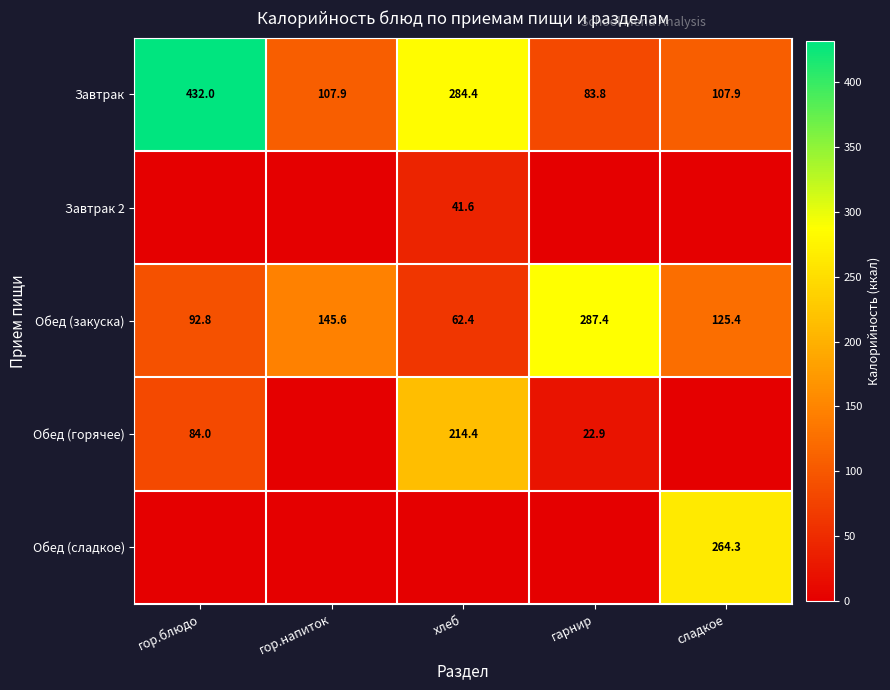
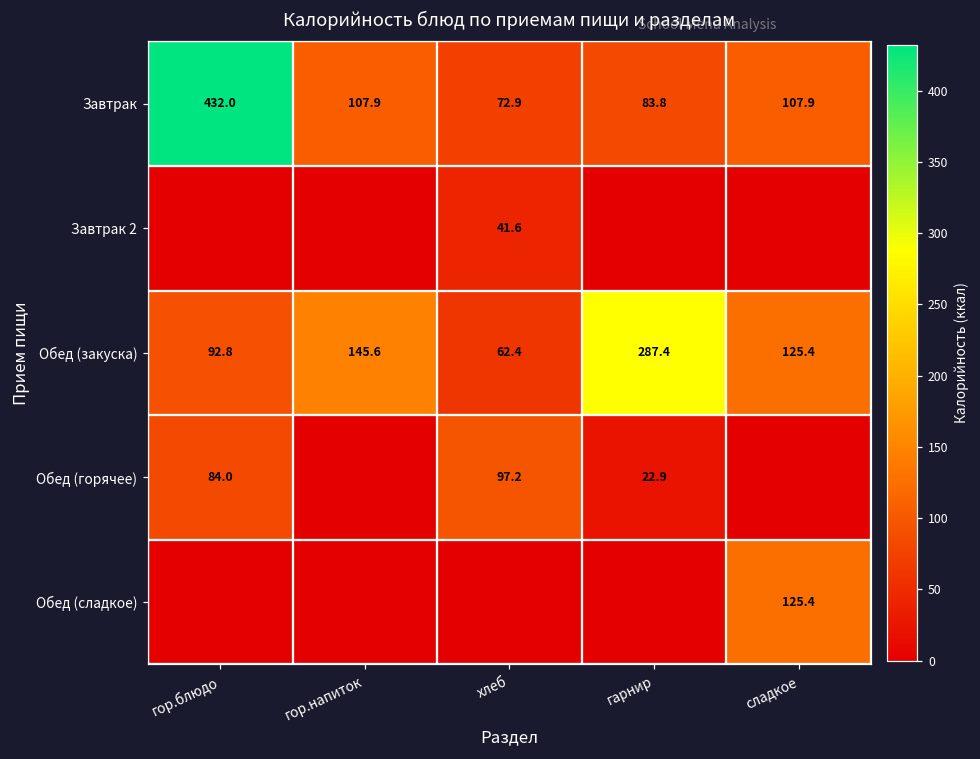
Завтрак, хлеб: 284.4 -> 72.9
Обед (горячее), хлеб: 214.4 -> 97.2
Обед (сладкое), сладкое: 264.3 -> 125.4
